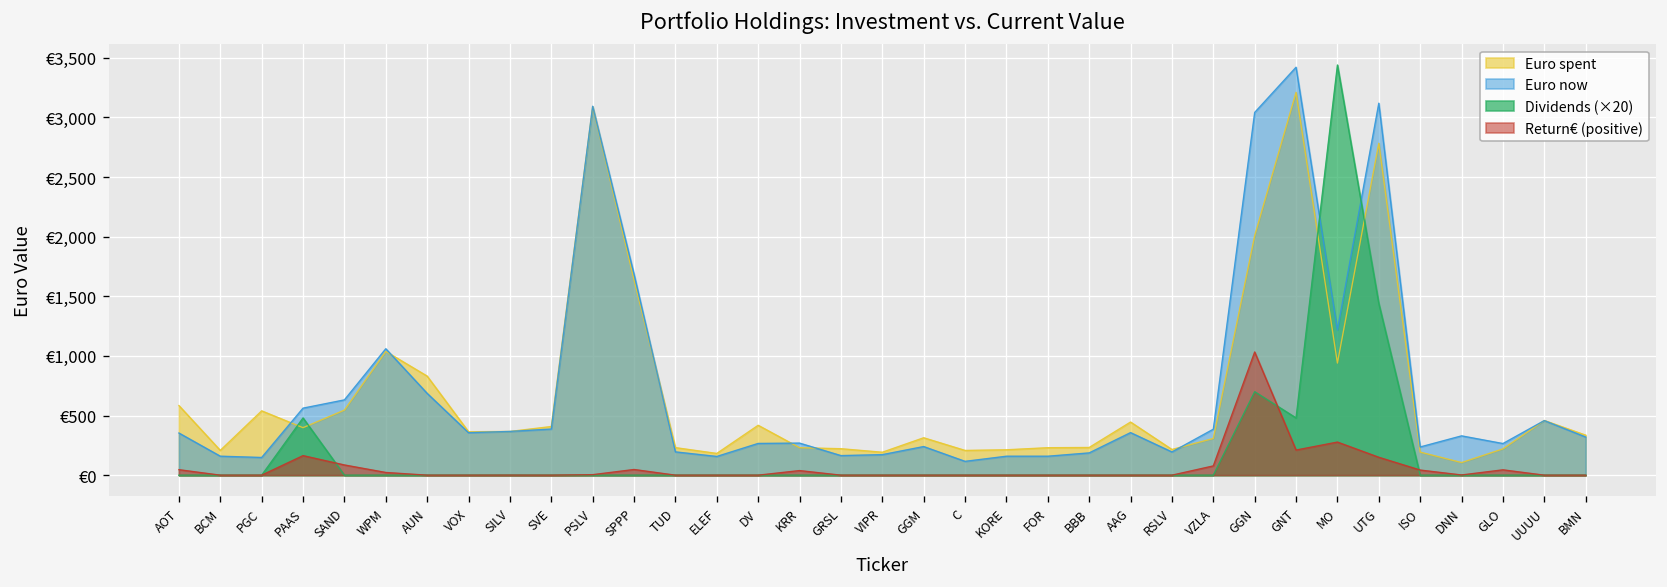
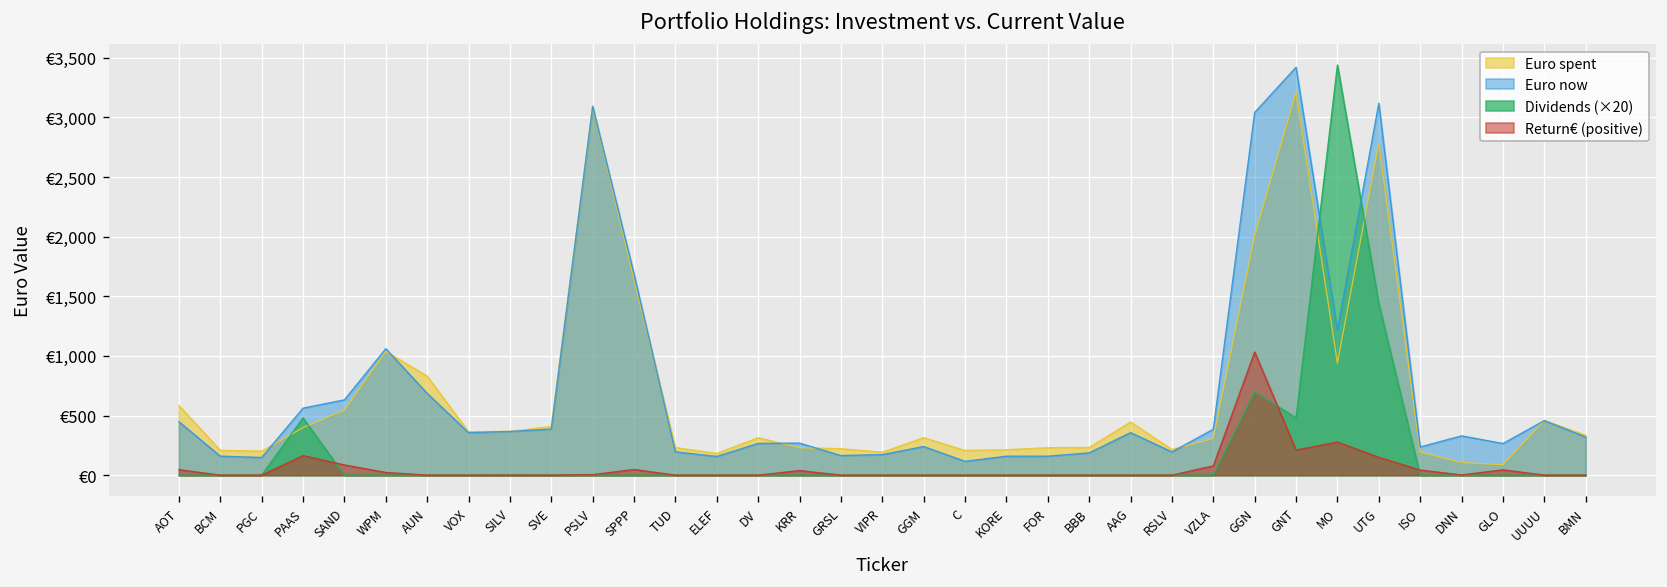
Euro now, AOT: €350 -> €450
Euro spent, PGC: €500 -> €200
Euro spent, DV: €400 -> €300
Euro spent, GLO: €200 -> €100
